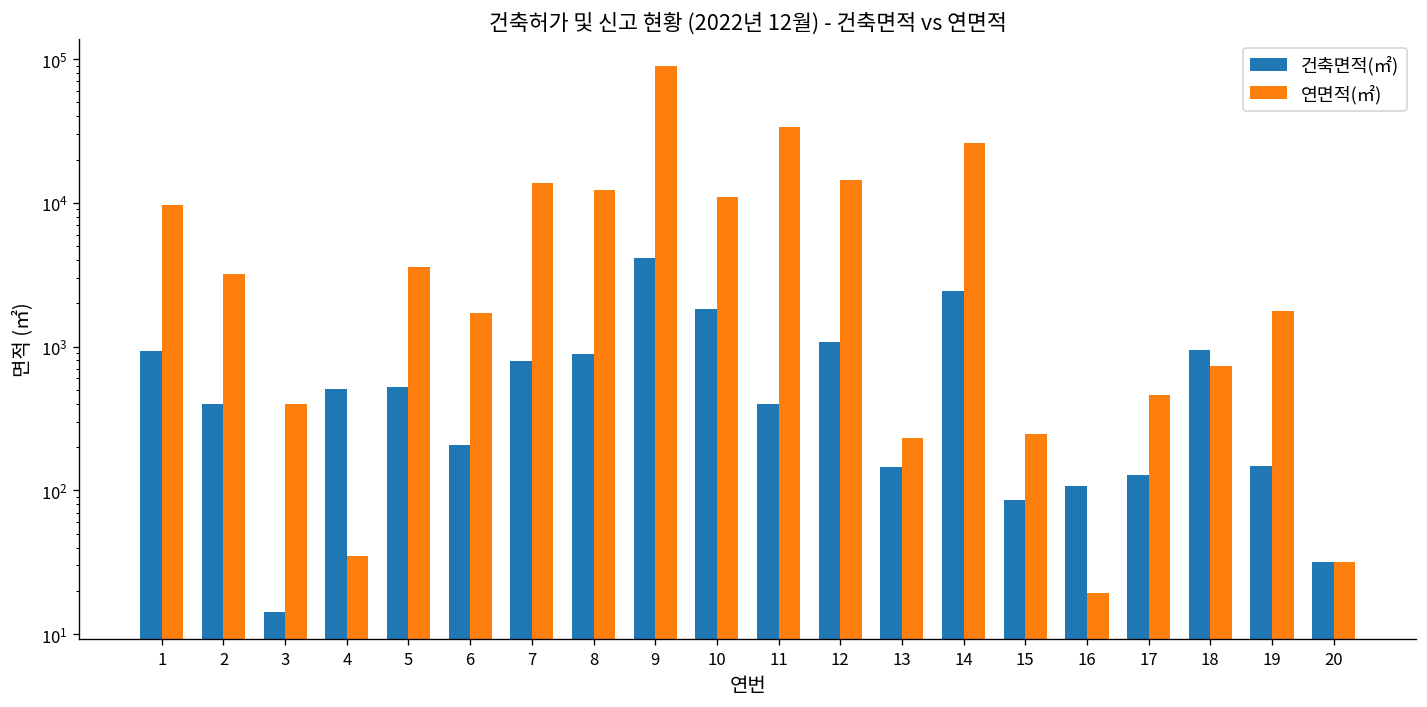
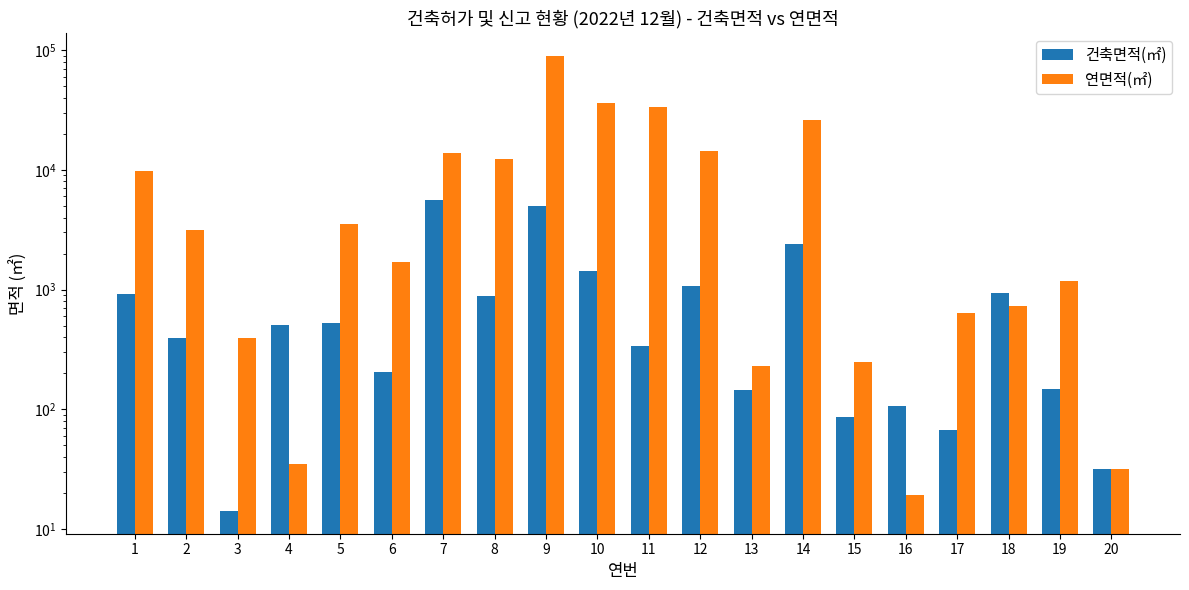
건축면적(㎡), 7: 800 -> 6000
건축면적(㎡), 9: 4200 -> 5000
건축면적(㎡), 10: 1800 -> 1400
연면적(㎡), 10: 11000 -> 36000
건축면적(㎡), 11: 400 -> 340
건축면적(㎡), 17: 130 -> 70
연면적(㎡), 17: 460 -> 600
연면적(㎡), 19: 1800 -> 1200
